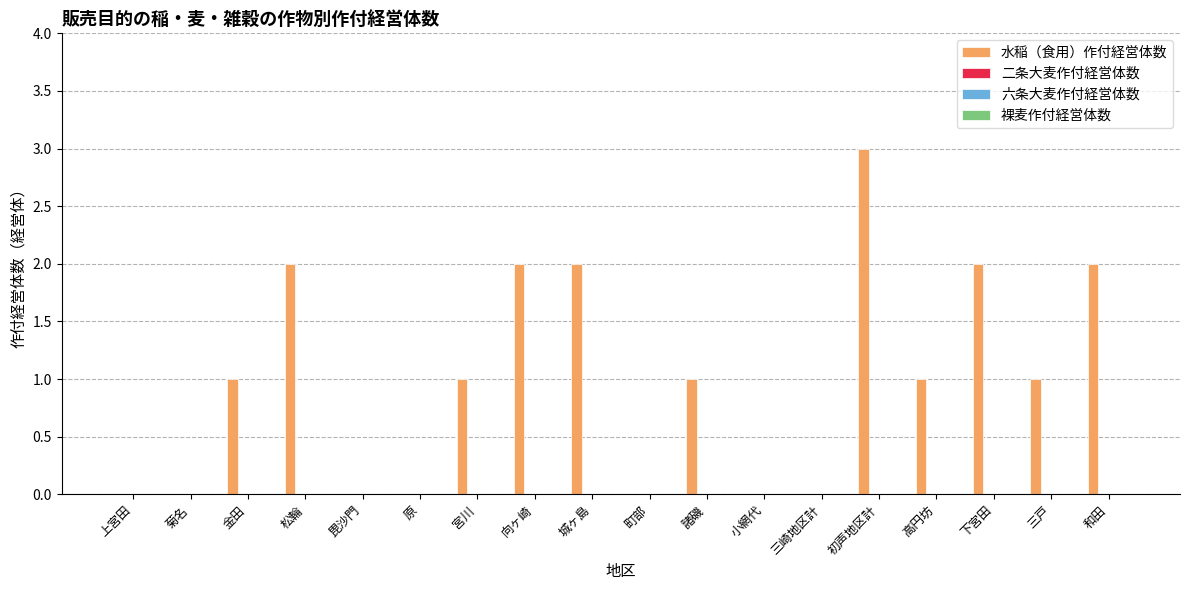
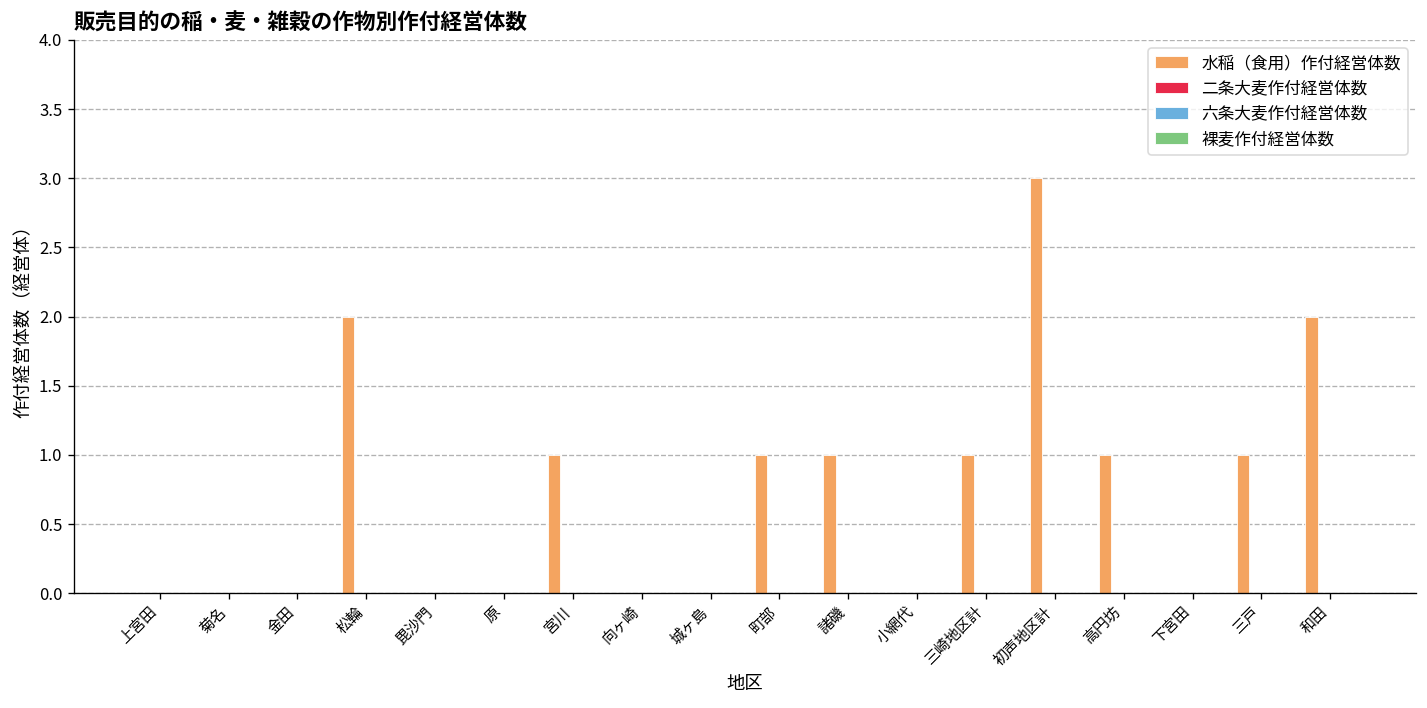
水稲（食用）作付経営体数, 金田: 1 -> 0
水稲（食用）作付経営体数, 向ヶ崎: 2 -> 0
水稲（食用）作付経営体数, 城ヶ島: 2 -> 0
水稲（食用）作付経営体数, 町部: 0 -> 1
水稲（食用）作付経営体数, 三崎地区計: 0 -> 1
水稲（食用）作付経営体数, 下宮田: 2 -> 0
